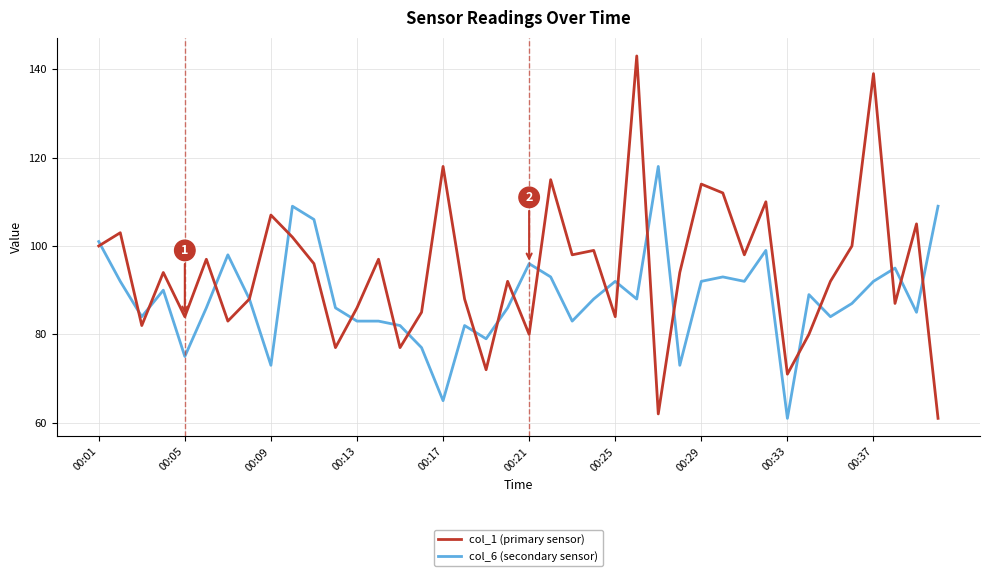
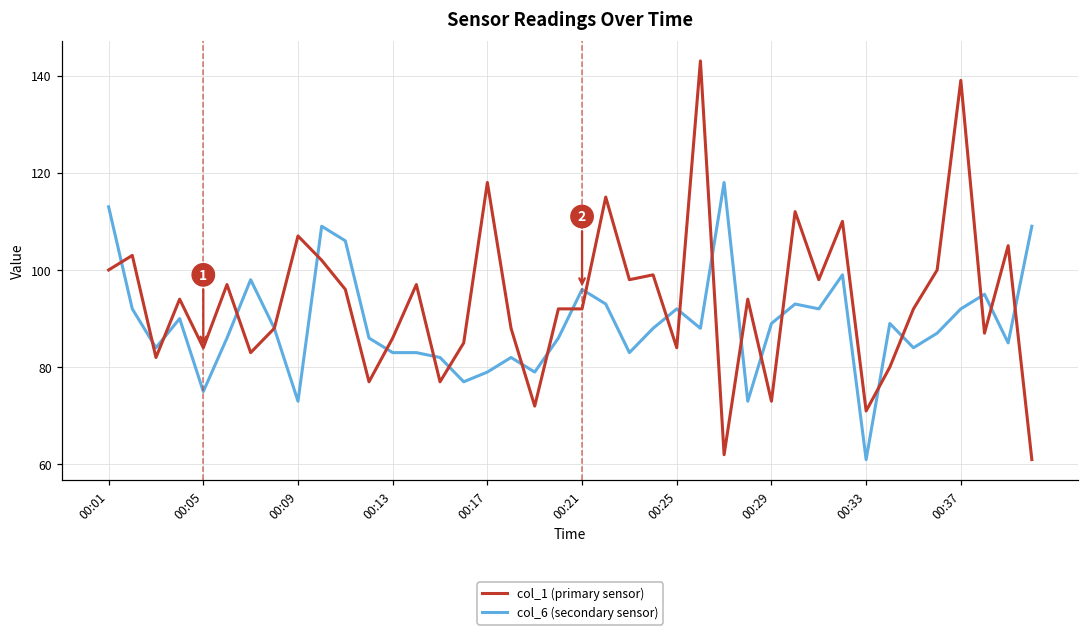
col_6 (secondary sensor), 00:01: 101 -> 113
col_6 (secondary sensor), 00:17: 65 -> 79
col_1 (primary sensor), 00:21: 80 -> 92
col_1 (primary sensor), 00:29: 114 -> 73
col_6 (secondary sensor), 00:29: 92 -> 89
